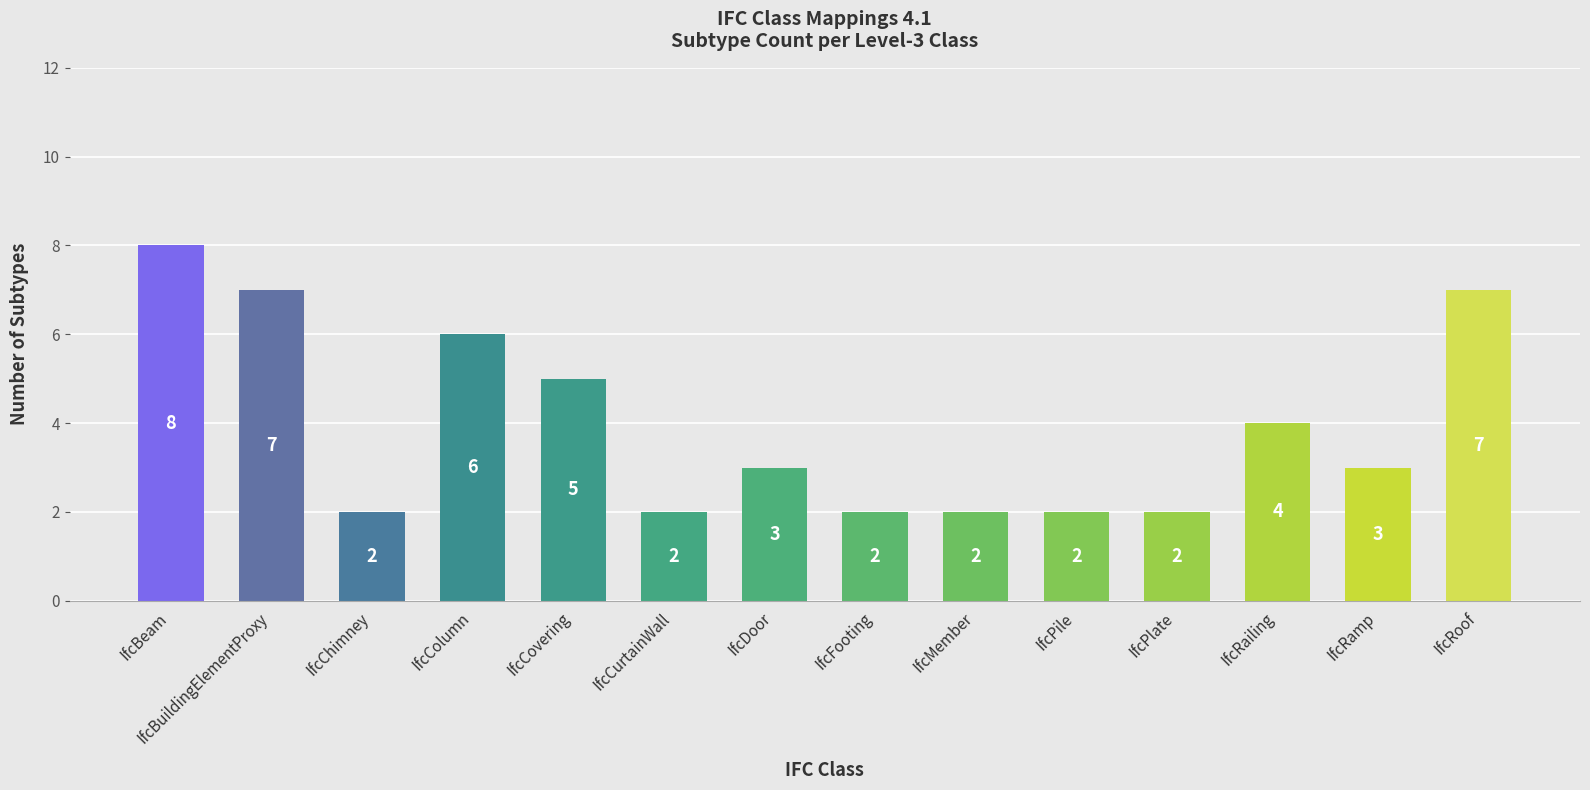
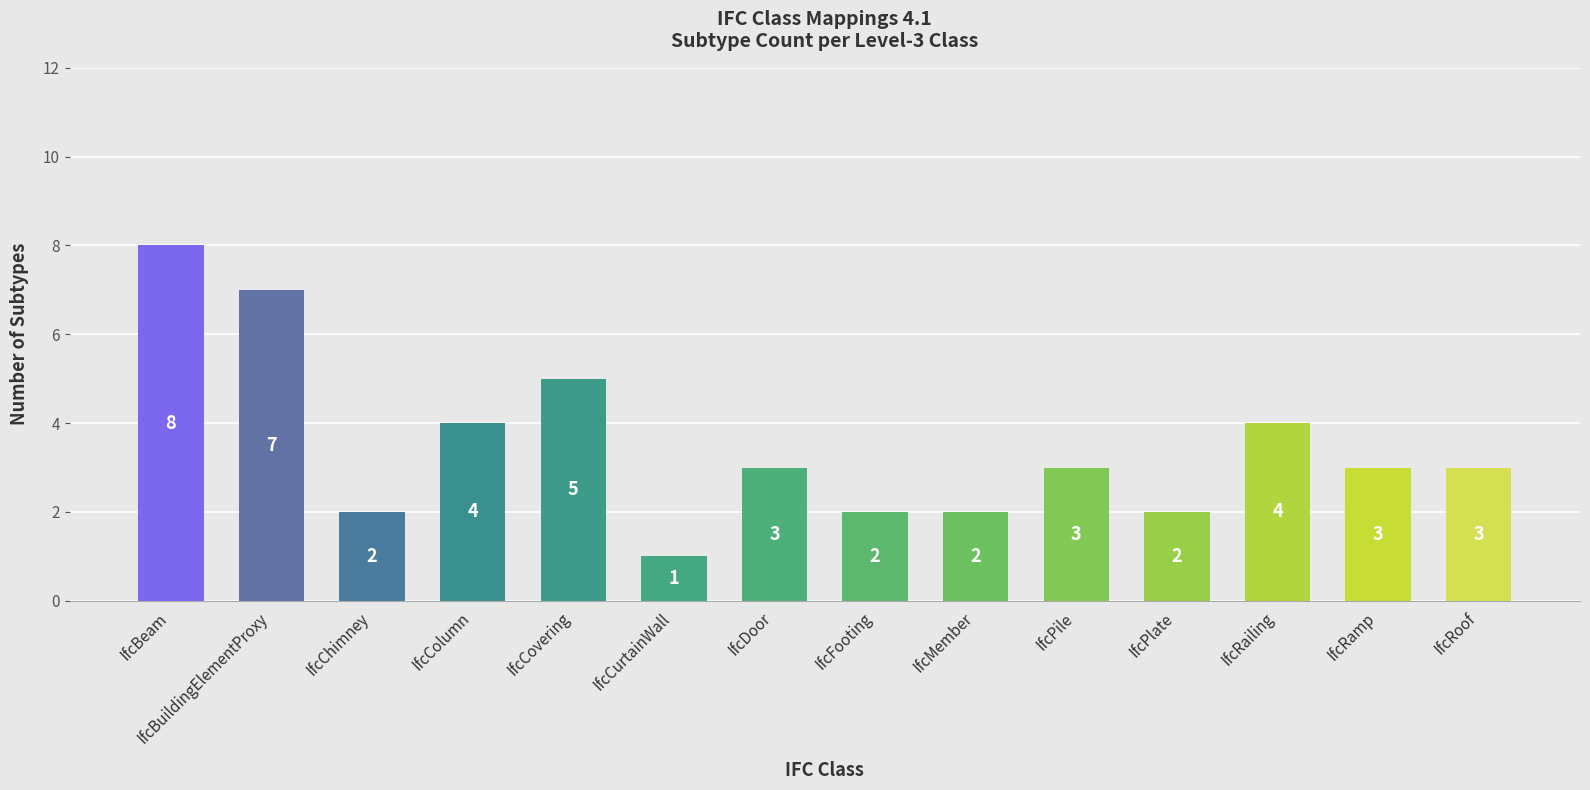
IfcColumn: 6 -> 4
IfcCurtainWall: 2 -> 1
IfcPile: 2 -> 3
IfcRoof: 7 -> 3
